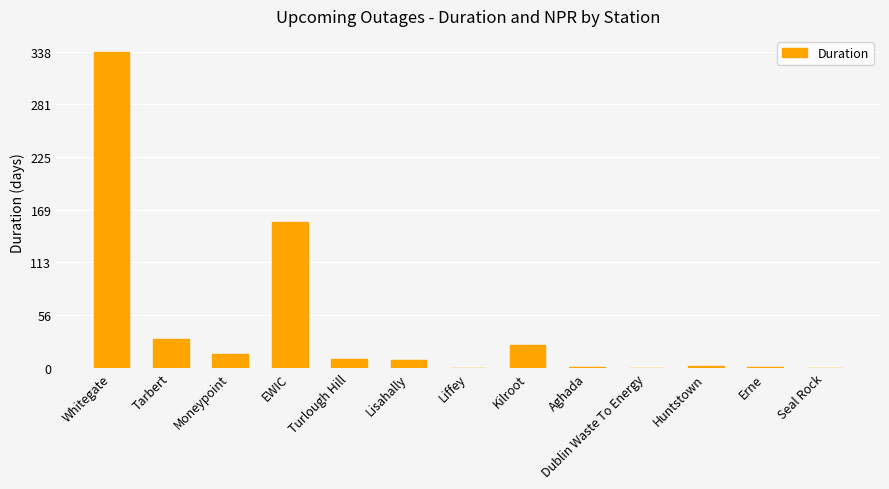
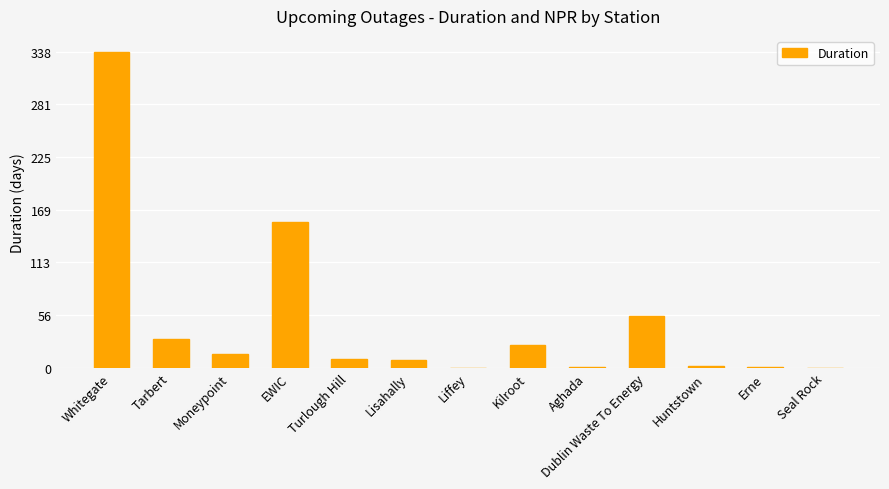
Dublin Waste To Energy: 0 -> 60
